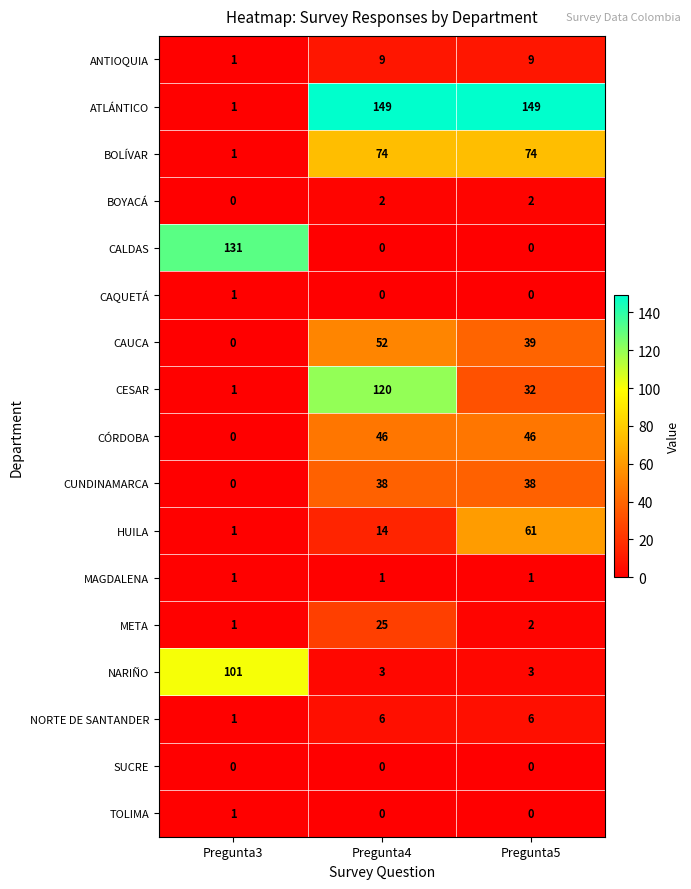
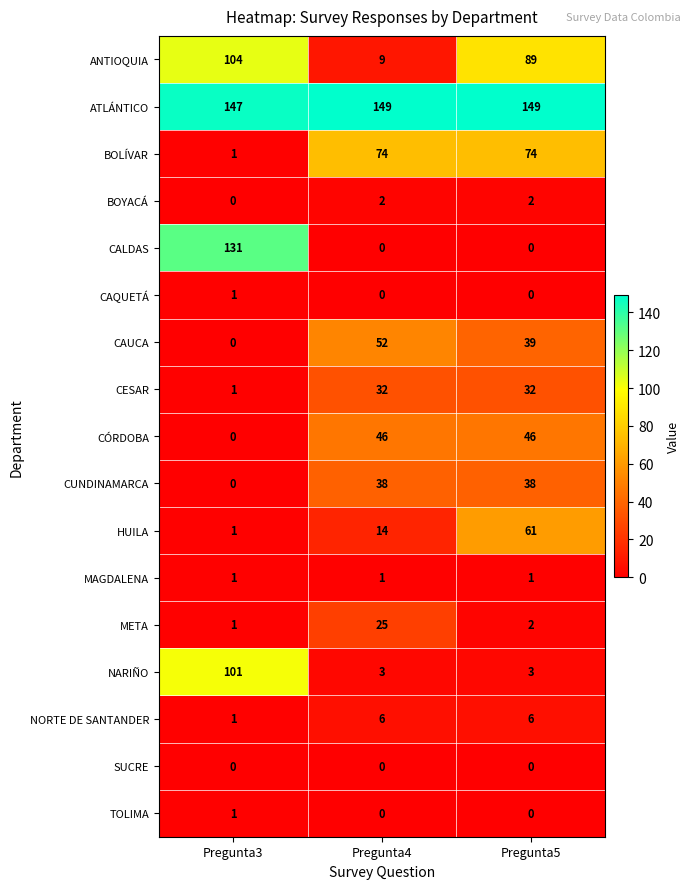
ANTIOQUIA, Pregunta3: 1 -> 104
ANTIOQUIA, Pregunta5: 9 -> 89
ATLÁNTICO, Pregunta3: 1 -> 147
CESAR, Pregunta4: 120 -> 32
